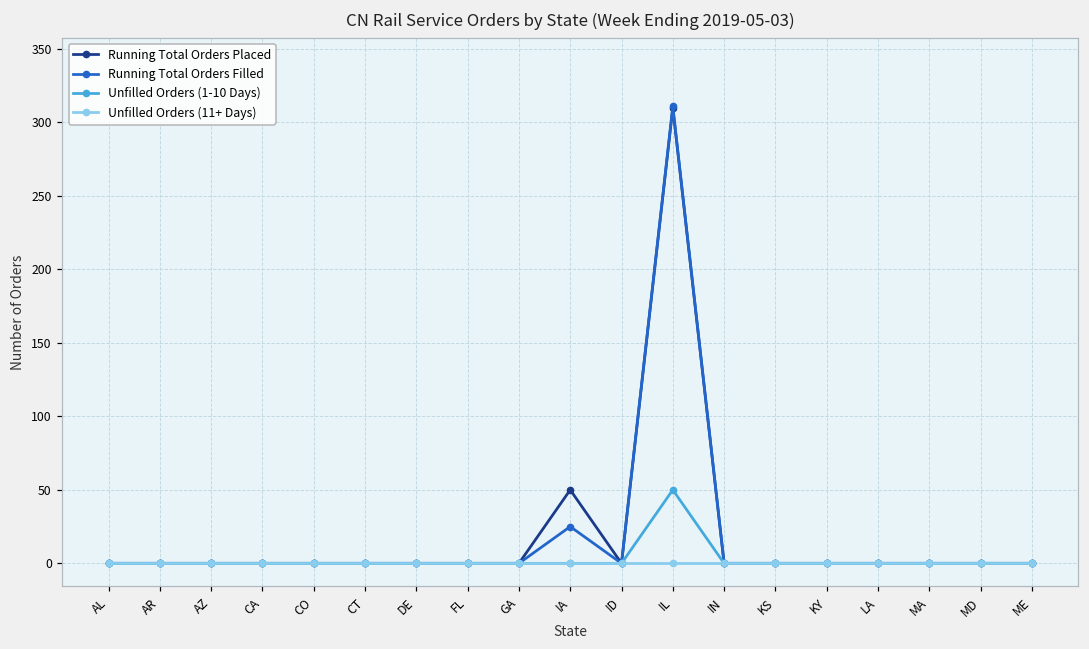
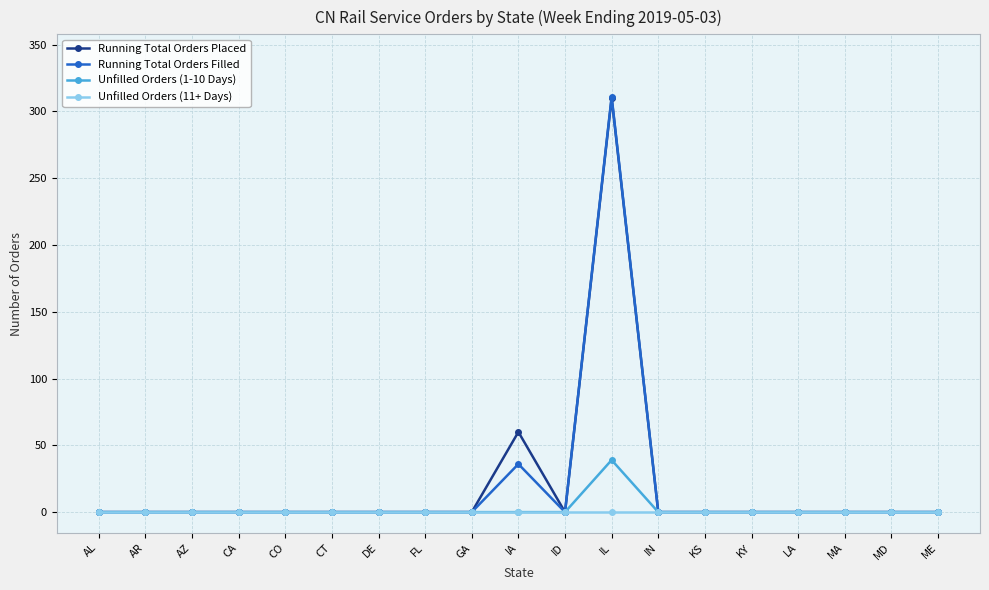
Running Total Orders Placed, IA: 50 -> 60
Running Total Orders Filled, IA: 25 -> 36
Unfilled Orders (1-10 Days), IL: 50 -> 39
